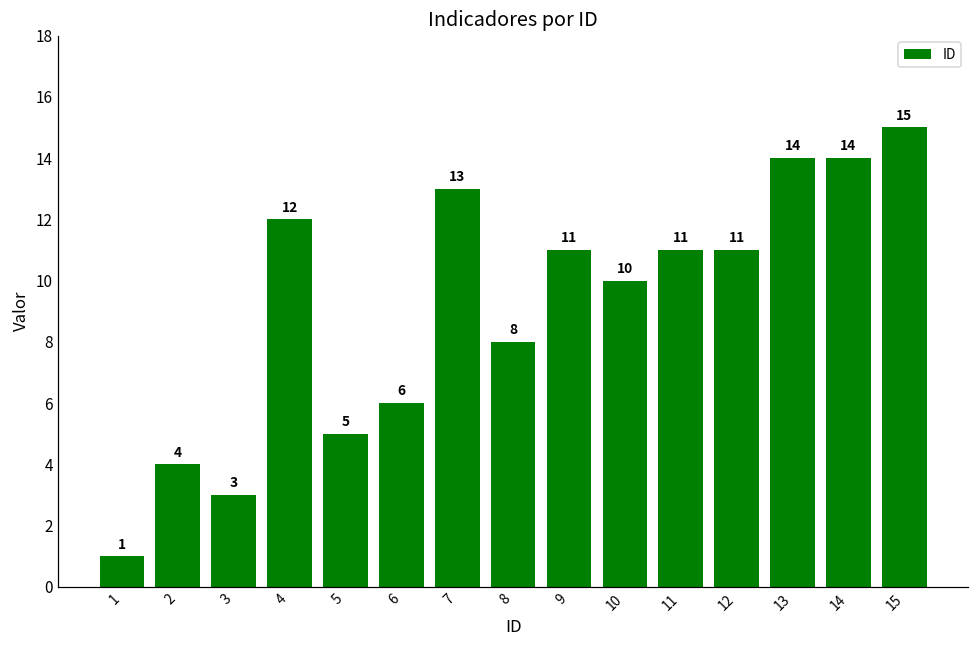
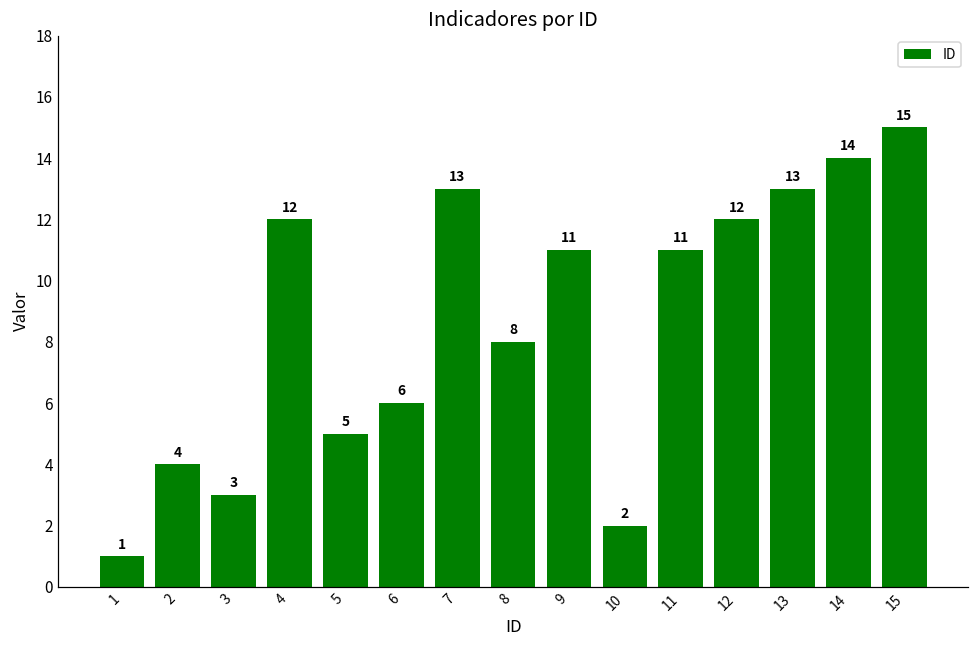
10: 10 -> 2
12: 11 -> 12
13: 14 -> 13
